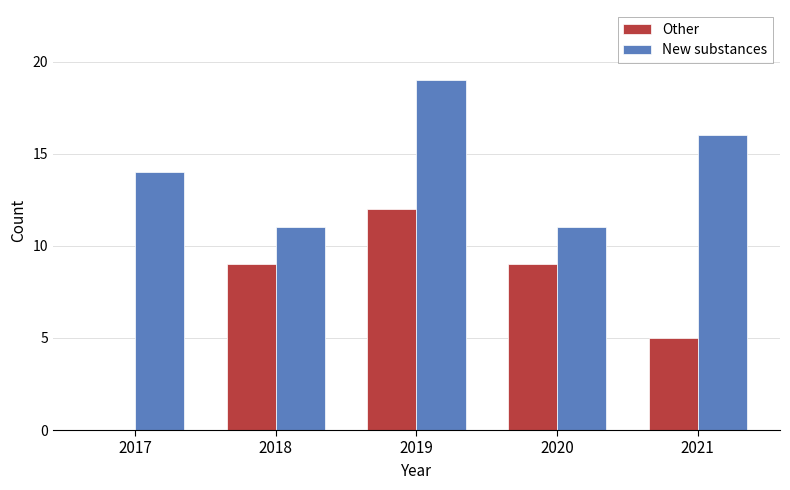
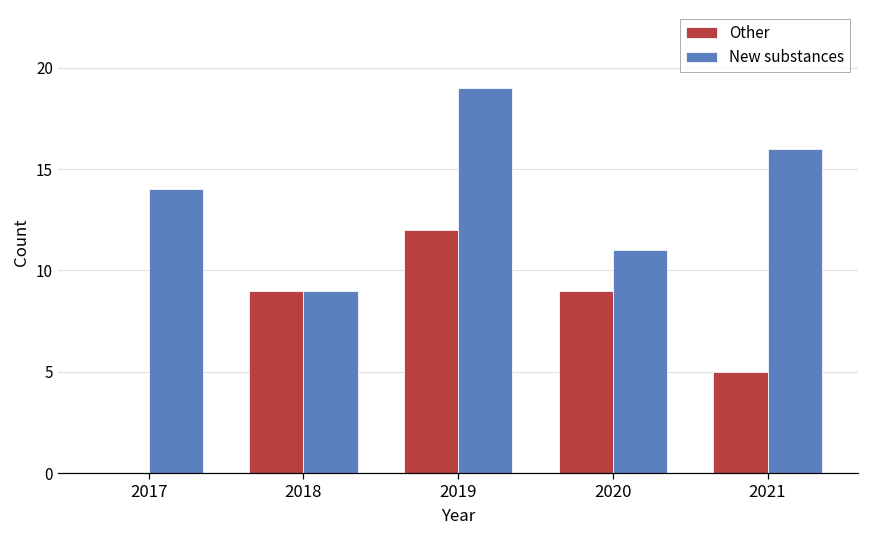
New substances, 2018: 11 -> 9
